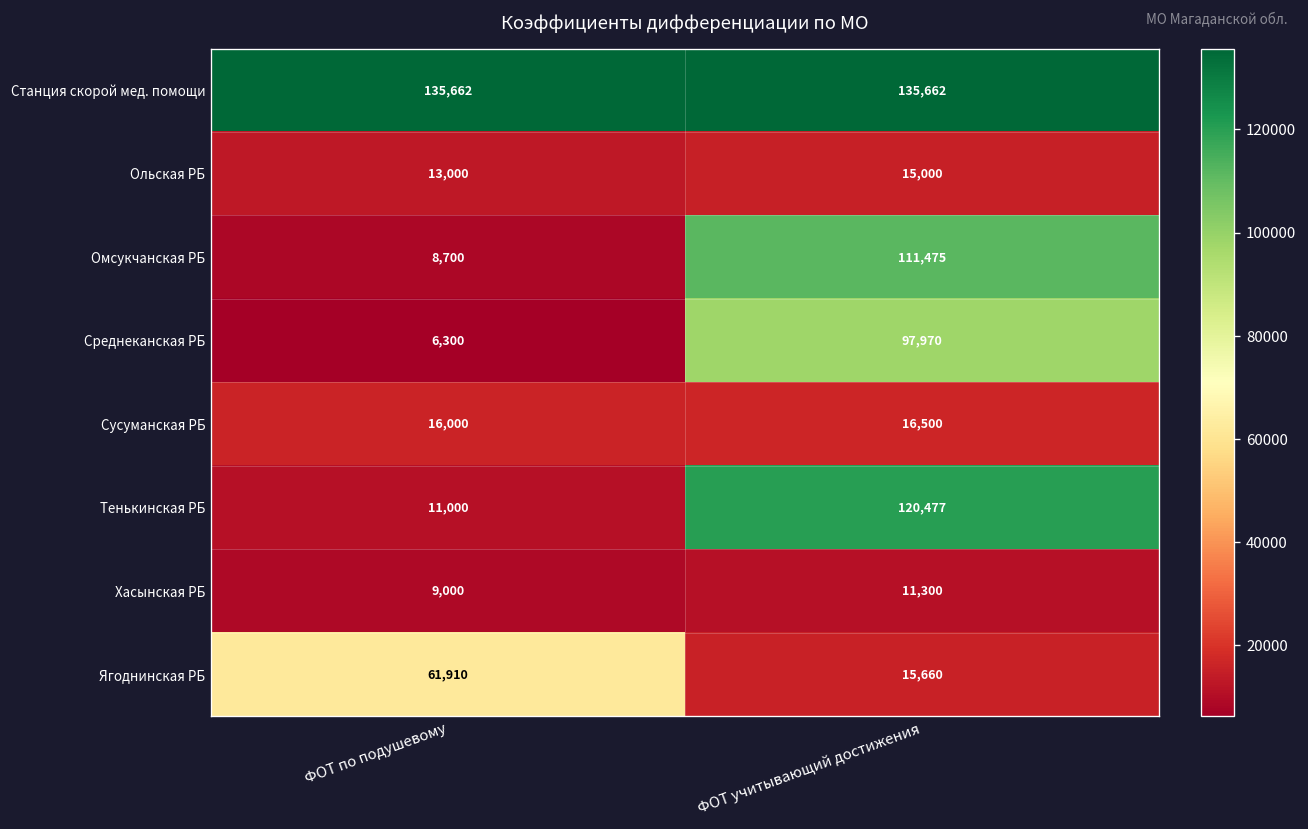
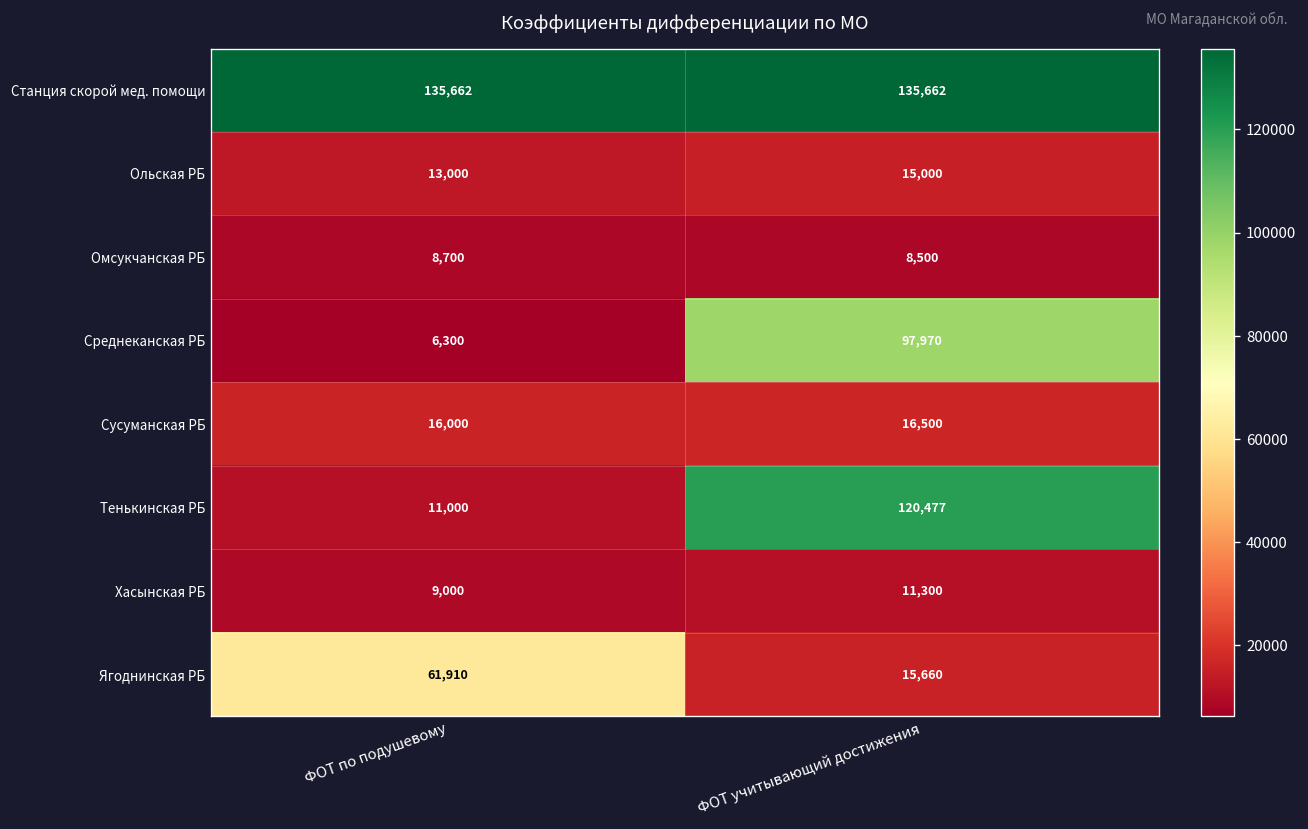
Омсукчанская РБ, ФОТ учитывающий достижения: 111,475 -> 8,500
